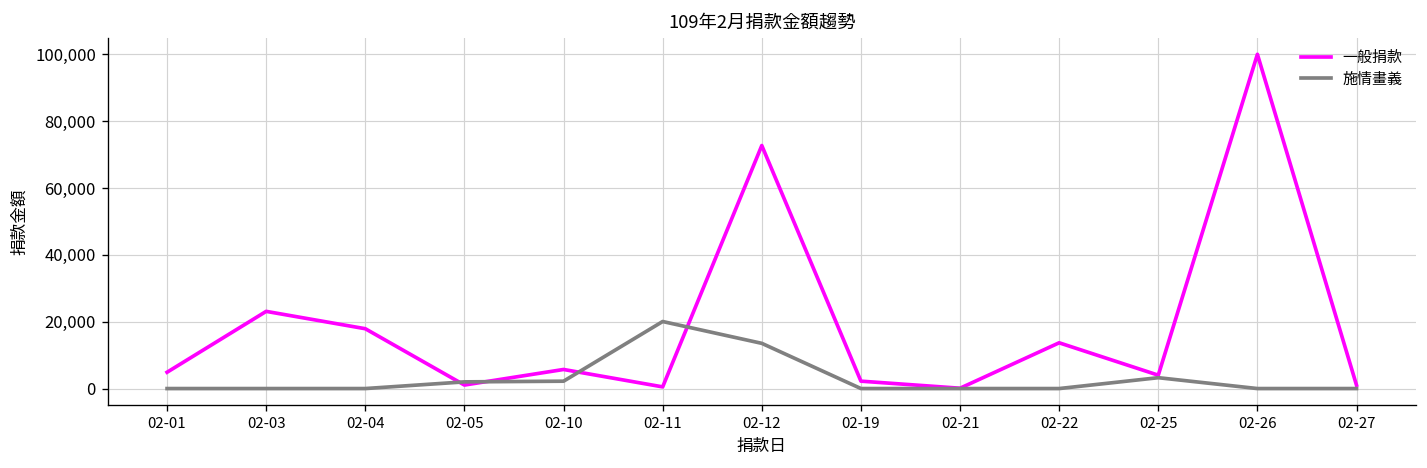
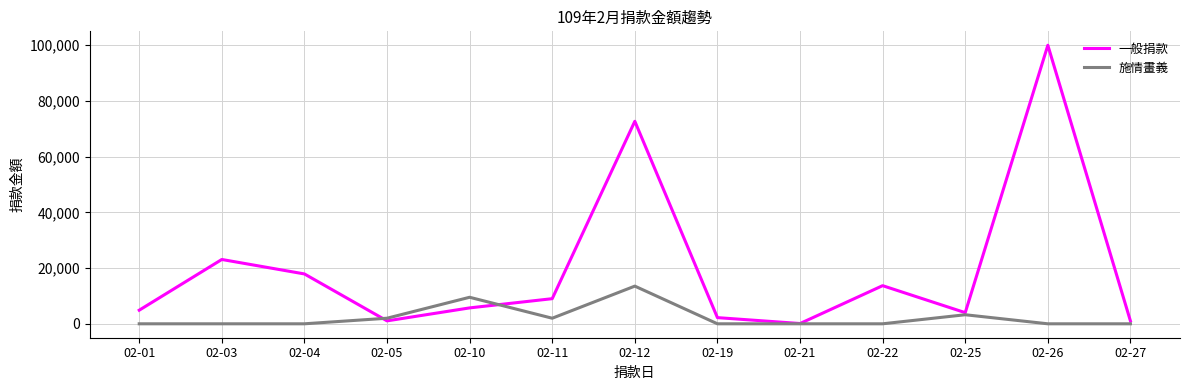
施情畫義, 02-10: 2,000 -> 10,000
一般捐款, 02-11: 1,000 -> 9,000
施情畫義, 02-11: 20,000 -> 2,000
